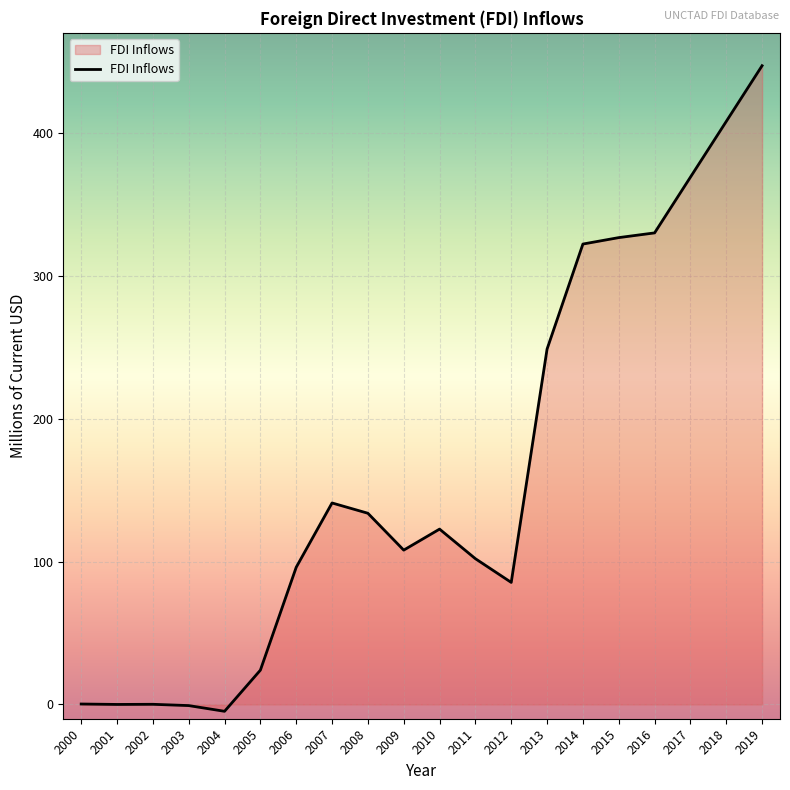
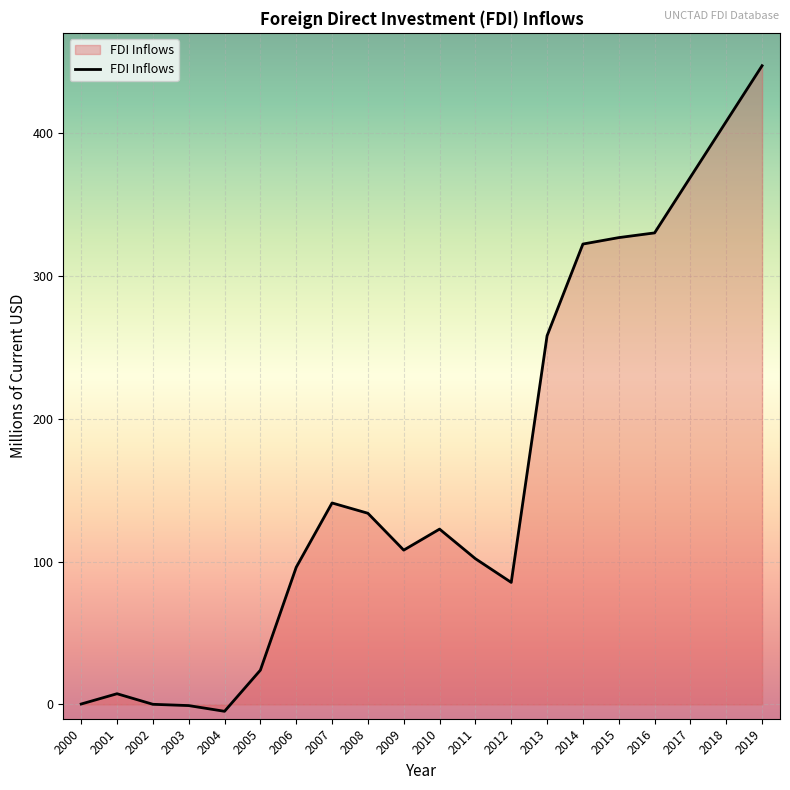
FDI Inflows, 2001: 0 -> 8
FDI Inflows, 2013: 249 -> 258
